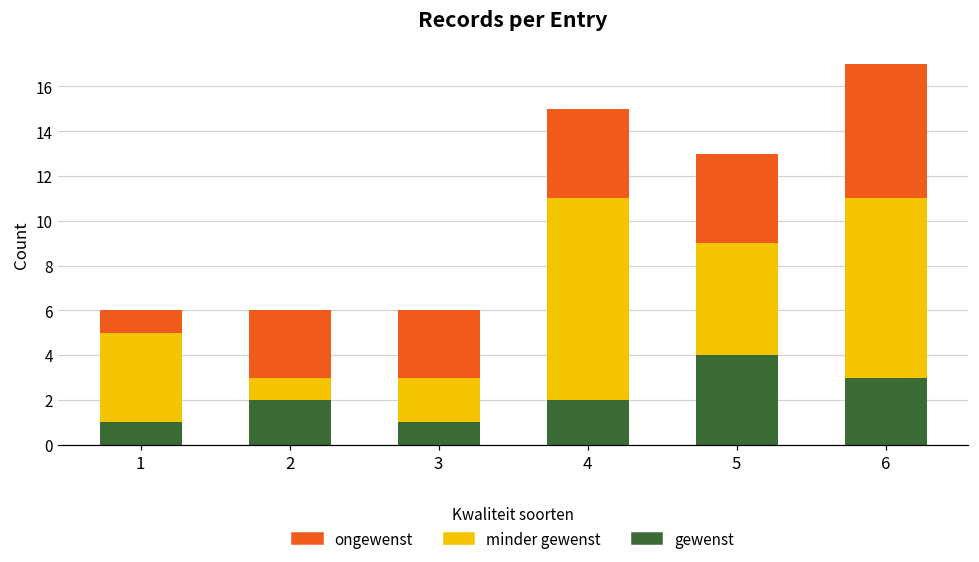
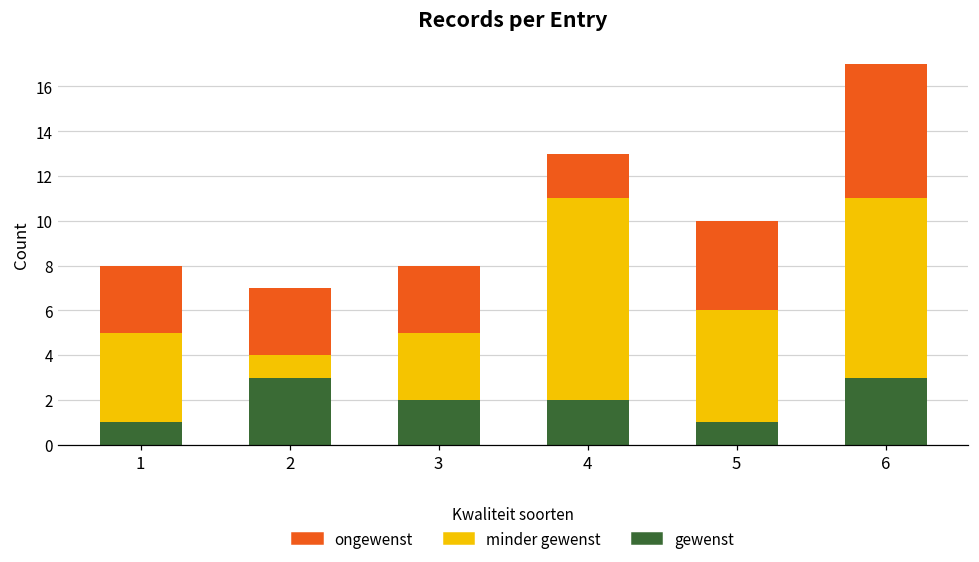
ongewenst, 1: 1 -> 3
gewenst, 2: 2 -> 3
gewenst, 3: 1 -> 2
minder gewenst, 3: 2 -> 3
ongewenst, 4: 4 -> 2
gewenst, 5: 4 -> 1
